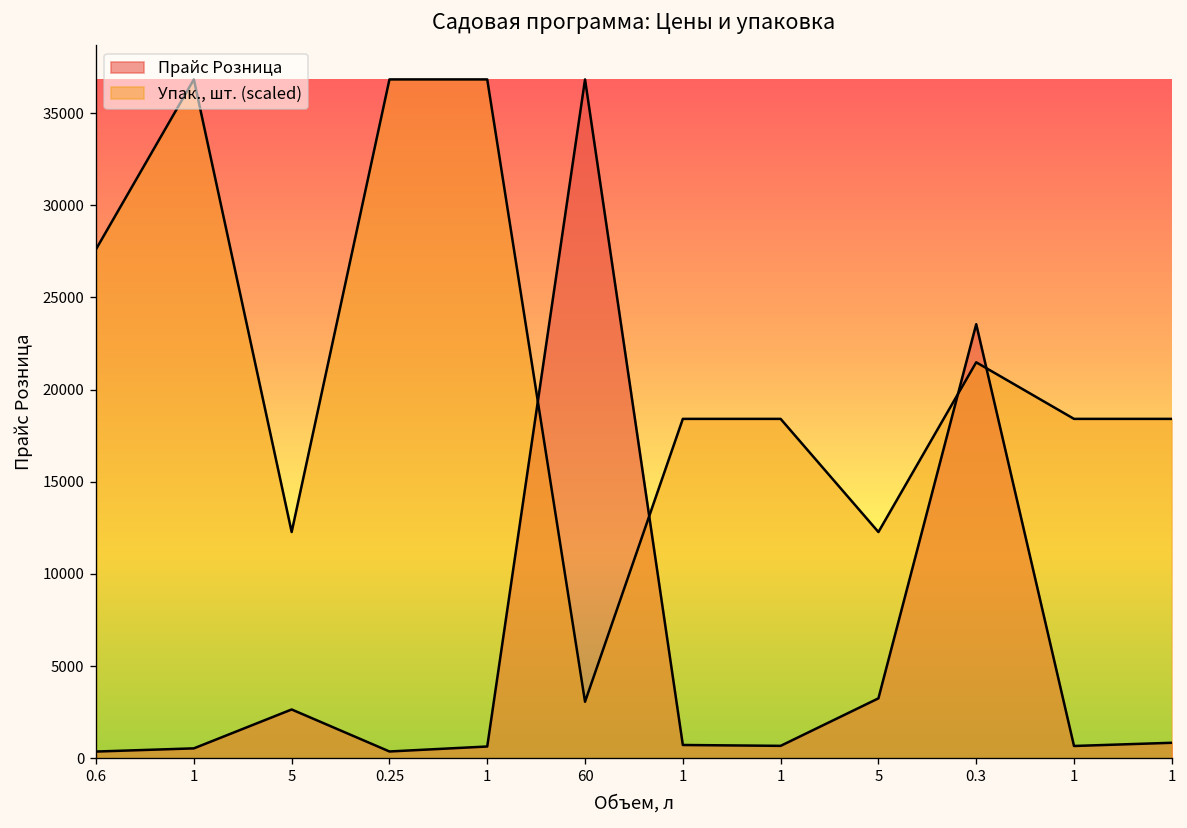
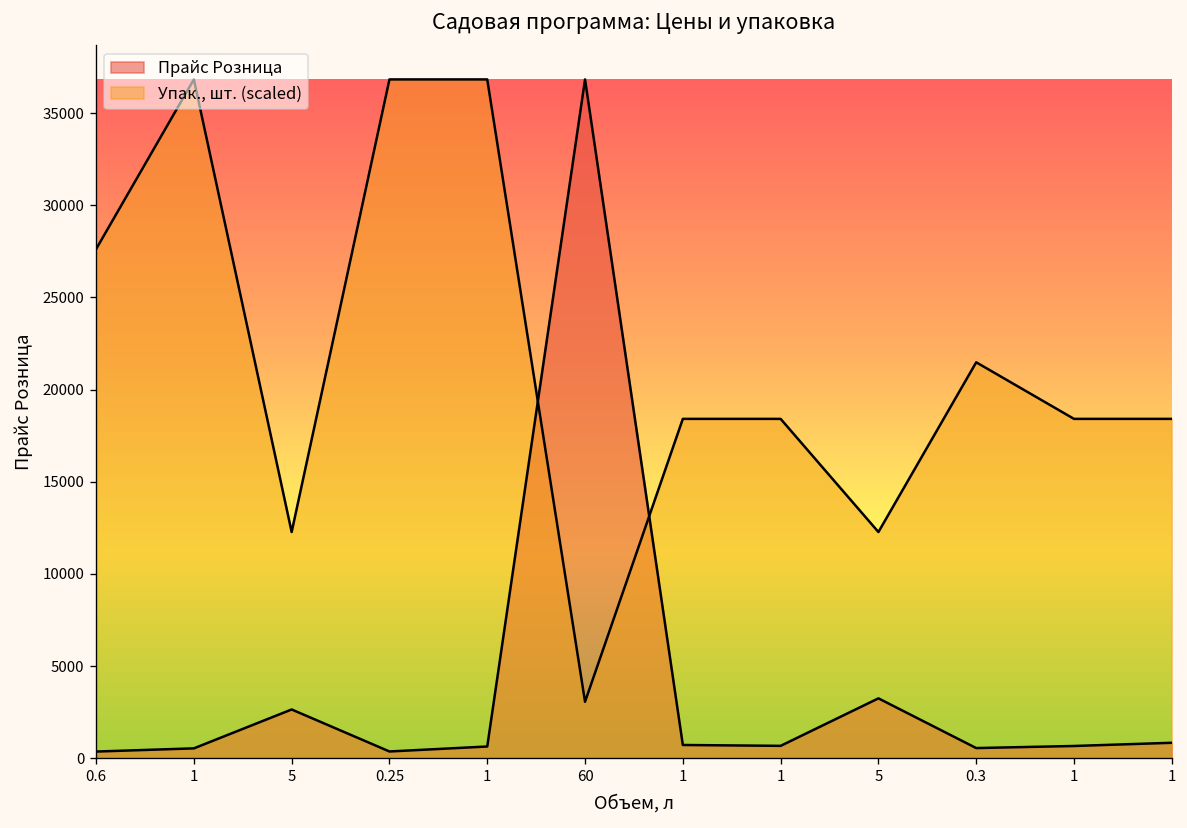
Прайс Розница, 0.3: 23500 -> 600
